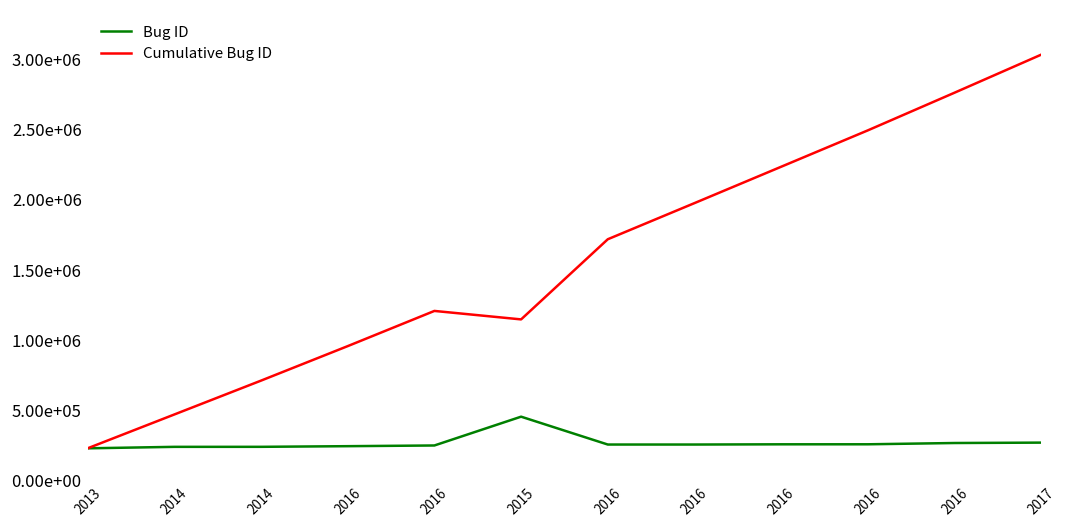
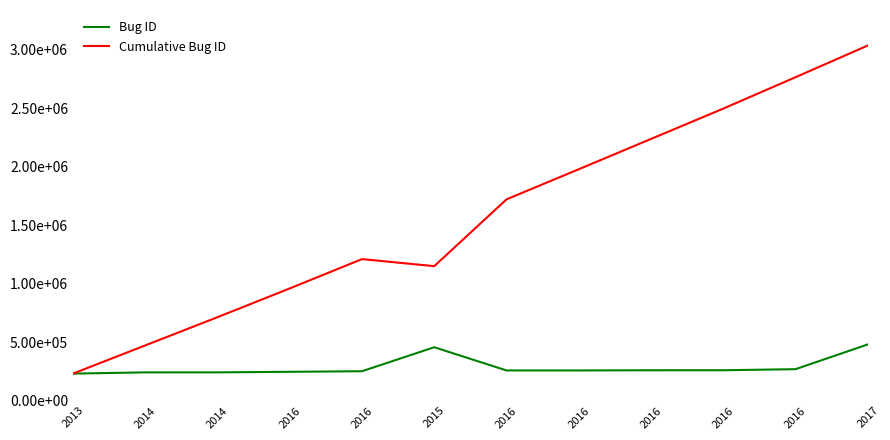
Bug ID, 2017: 270000 -> 480000
